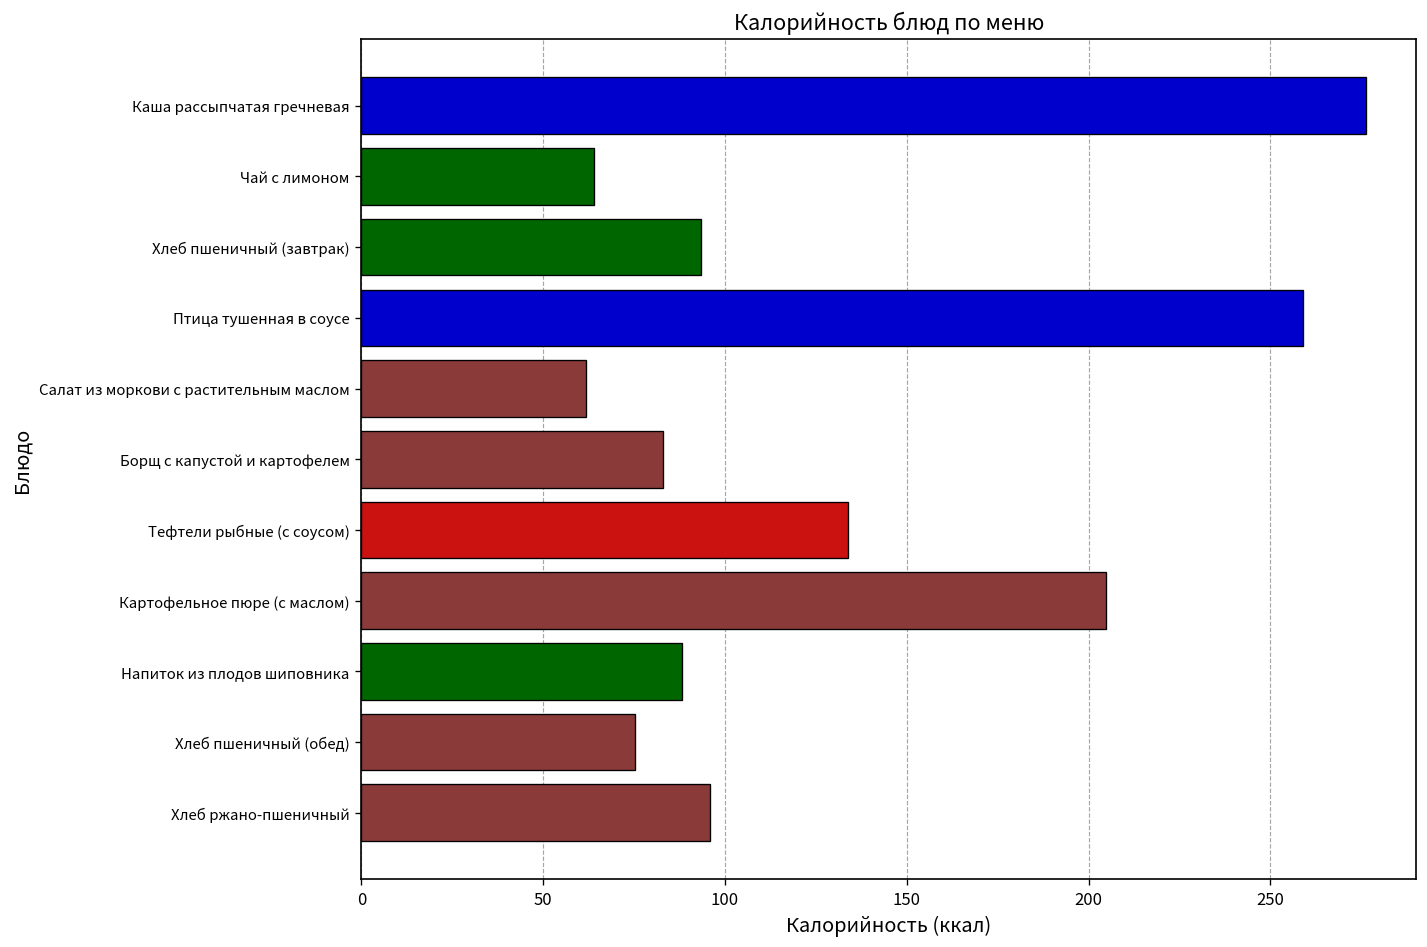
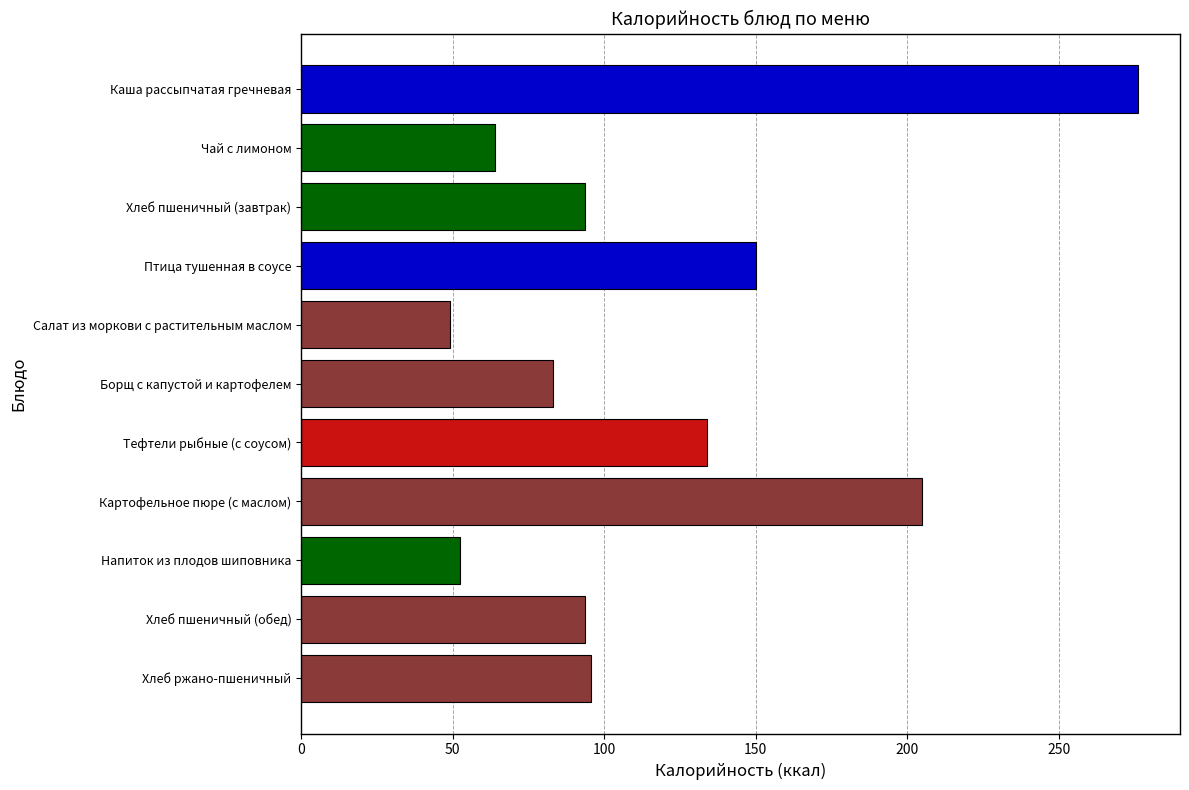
Птица тушенная в соусе: 259 -> 150
Салат из моркови с растительным маслом: 62 -> 49
Напиток из плодов шиповника: 88 -> 52
Хлеб пшеничный (обед): 75 -> 94
